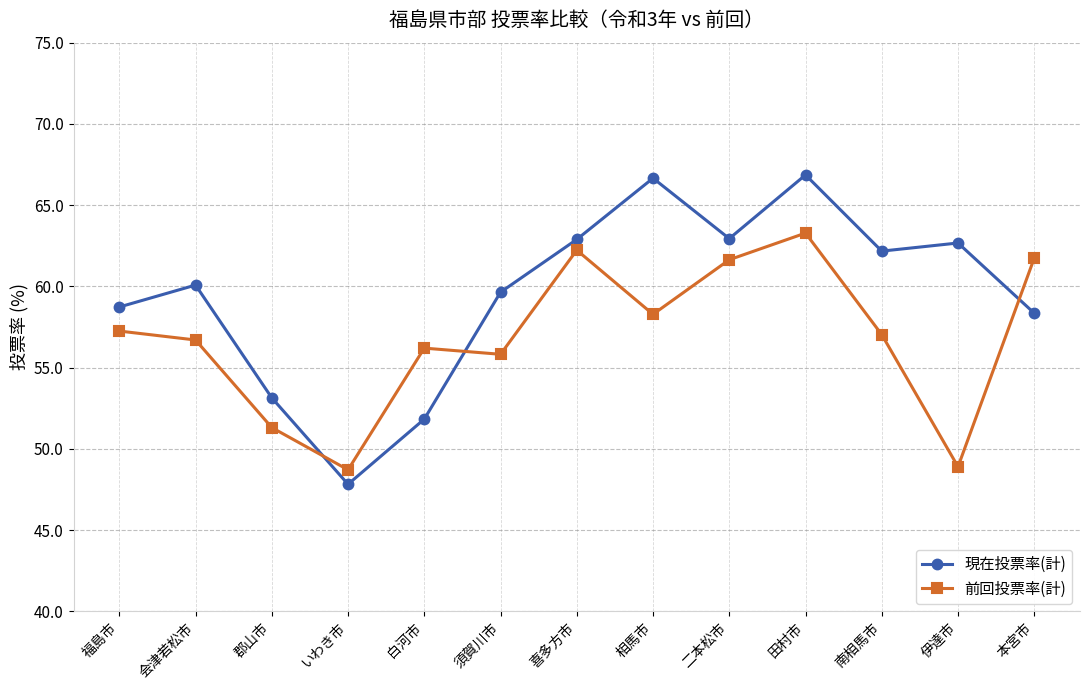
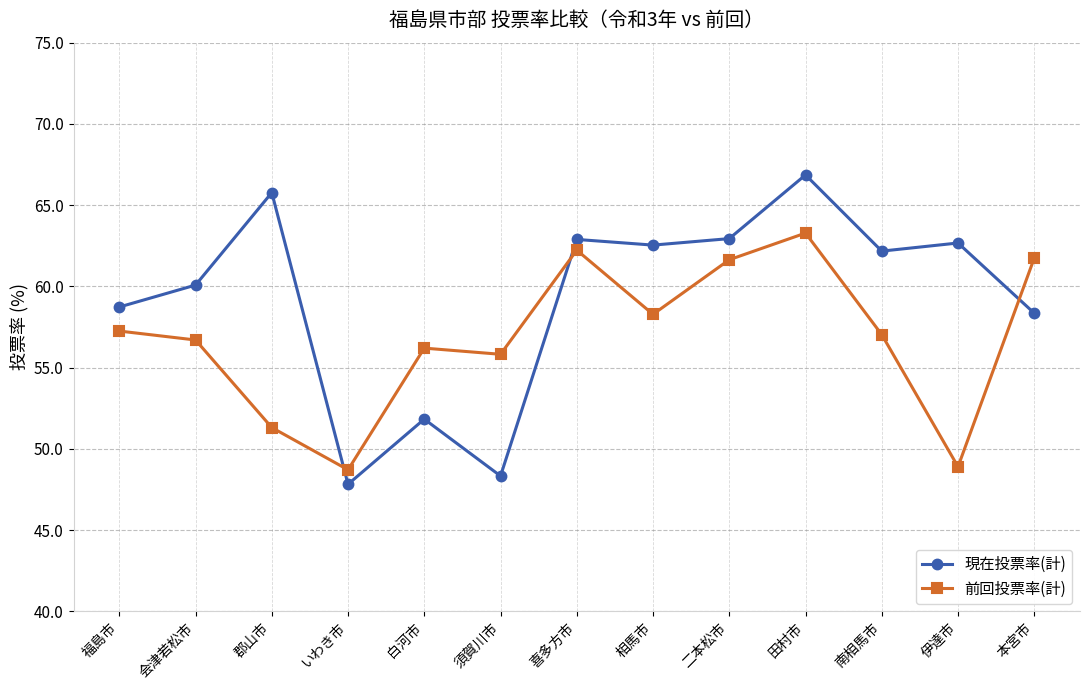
現在投票率(計), 郡山市: 53.1 -> 65.8
現在投票率(計), 須賀川市: 59.6 -> 48.3
現在投票率(計), 相馬市: 66.7 -> 62.5
